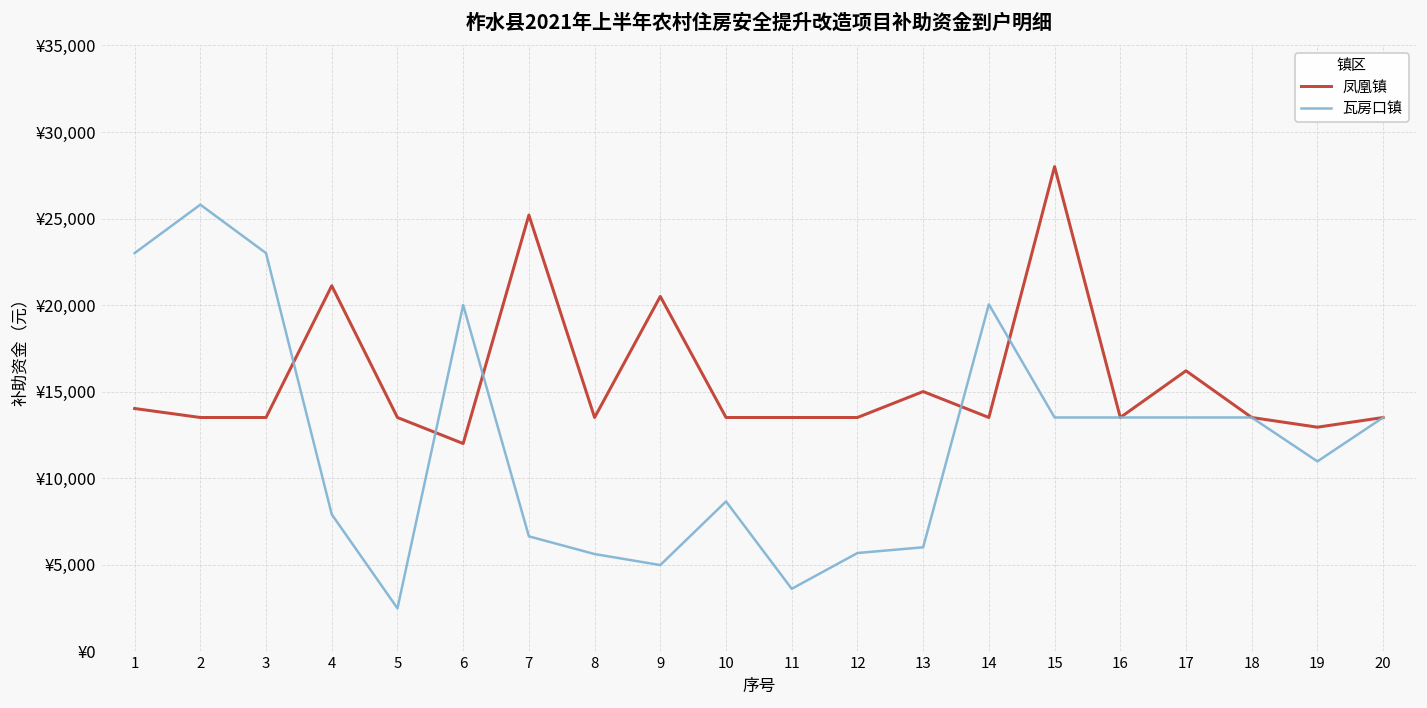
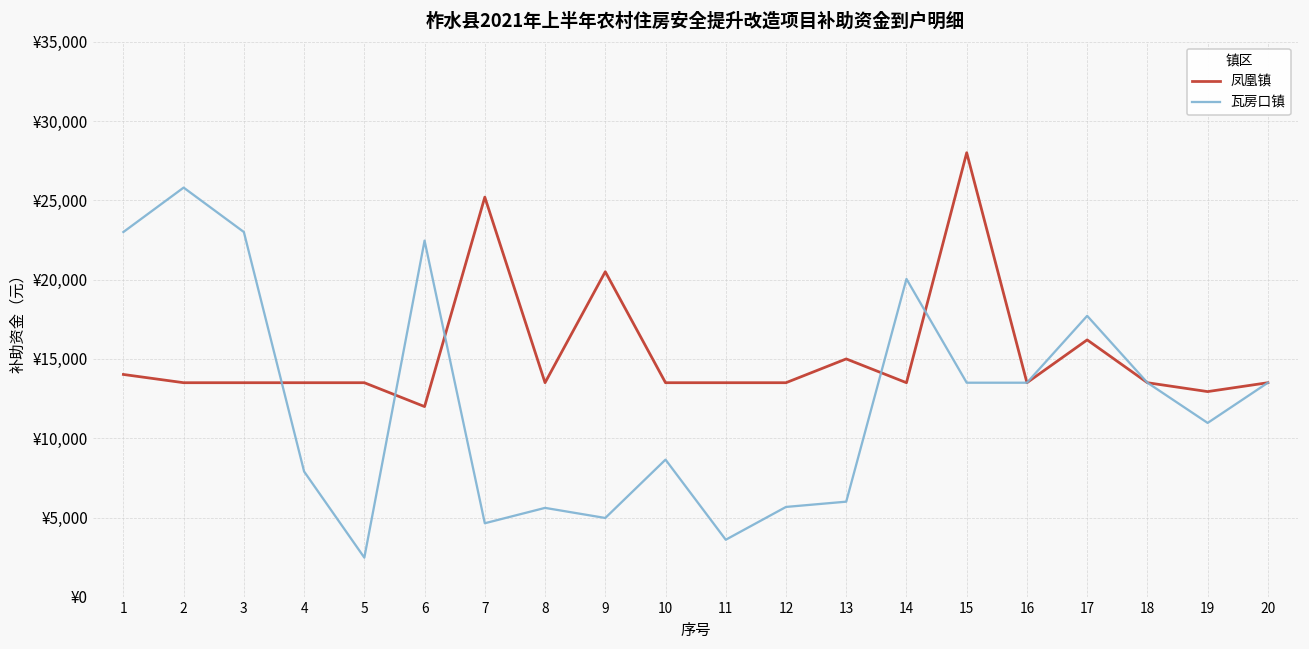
凤凰镇, 4: ¥21,100 -> ¥13,500
瓦房口镇, 6: ¥20,000 -> ¥22,500
瓦房口镇, 7: ¥6,600 -> ¥4,600
瓦房口镇, 17: ¥13,500 -> ¥17,700
